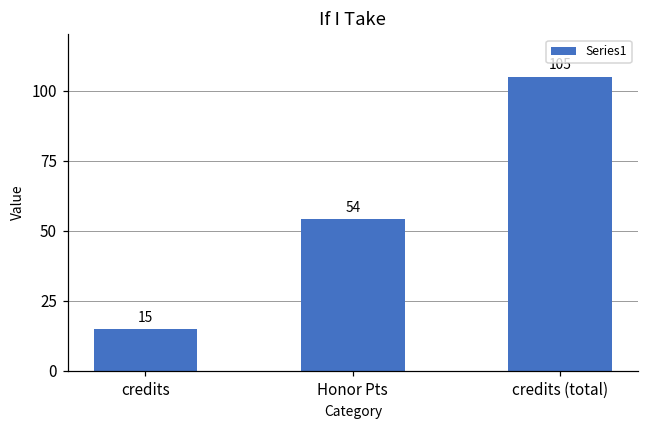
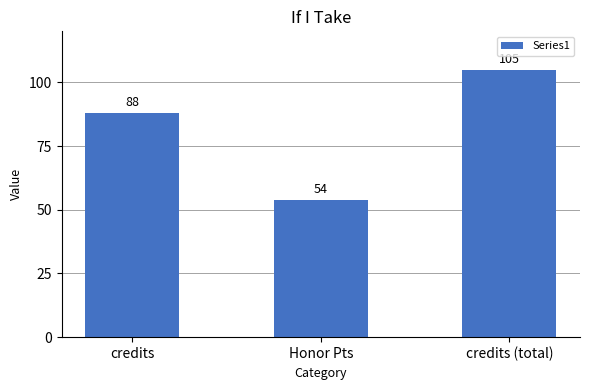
credits: 15 -> 88
